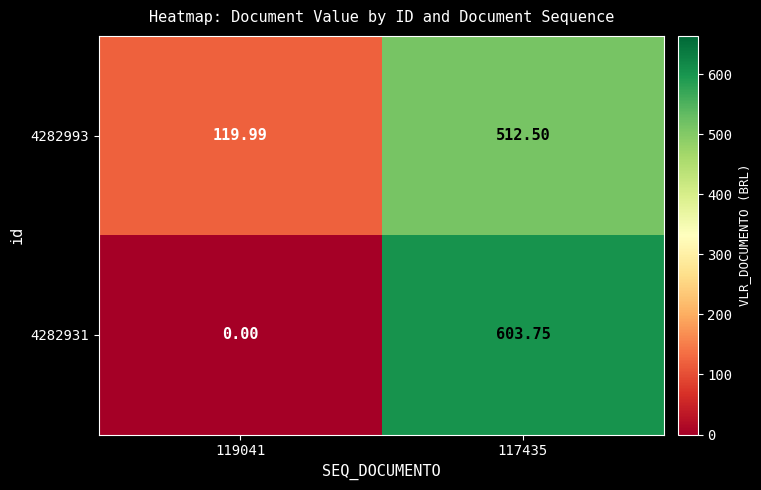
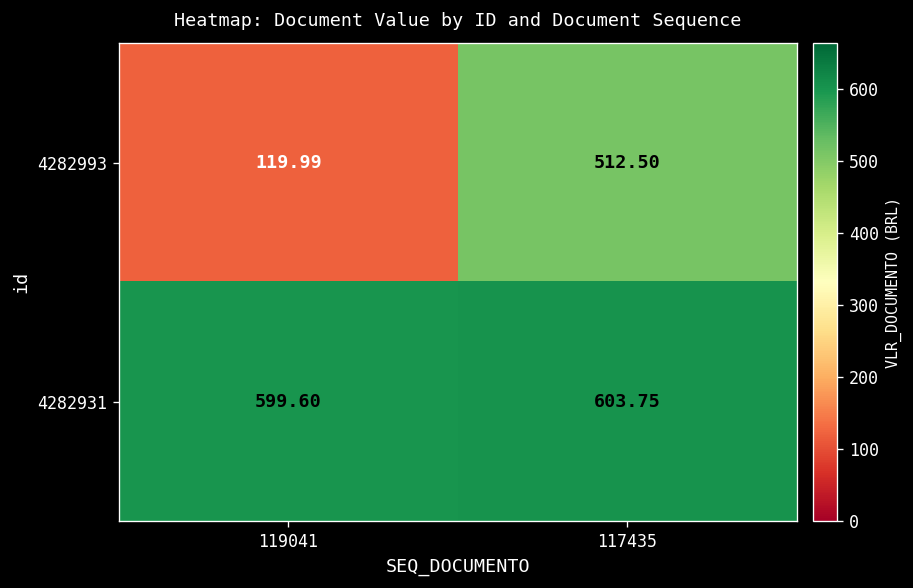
4282931, 119041: 0.00 -> 599.60
